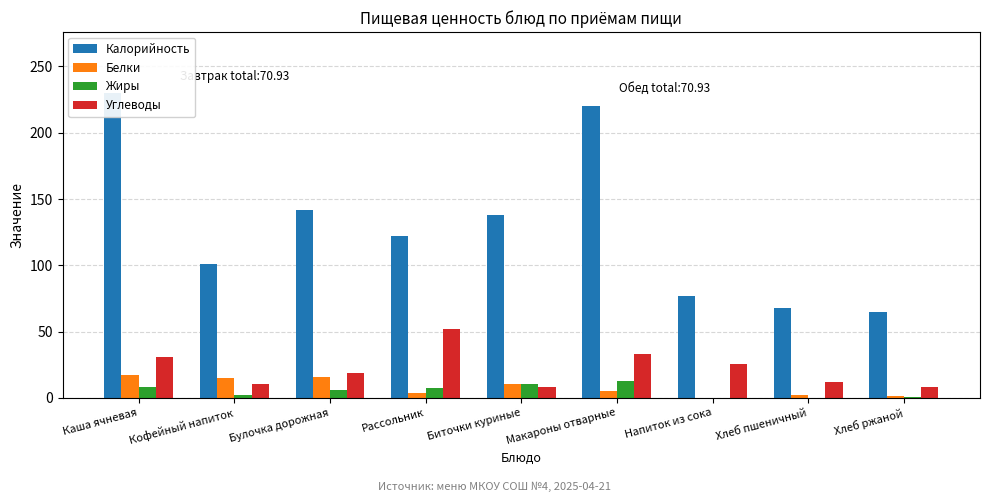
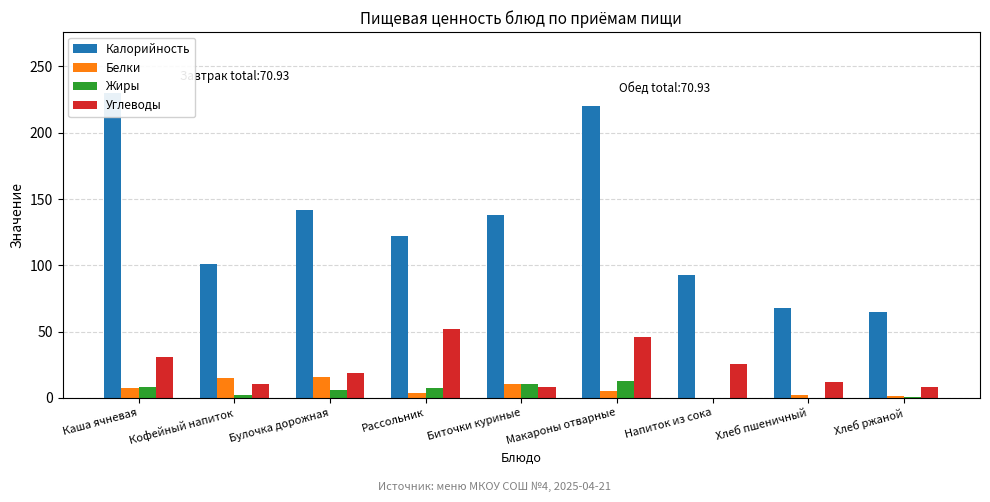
Белки, Каша ячневая: 18 -> 8
Углеводы, Макароны отварные: 33 -> 46
Калорийность, Напиток из сока: 77 -> 93
